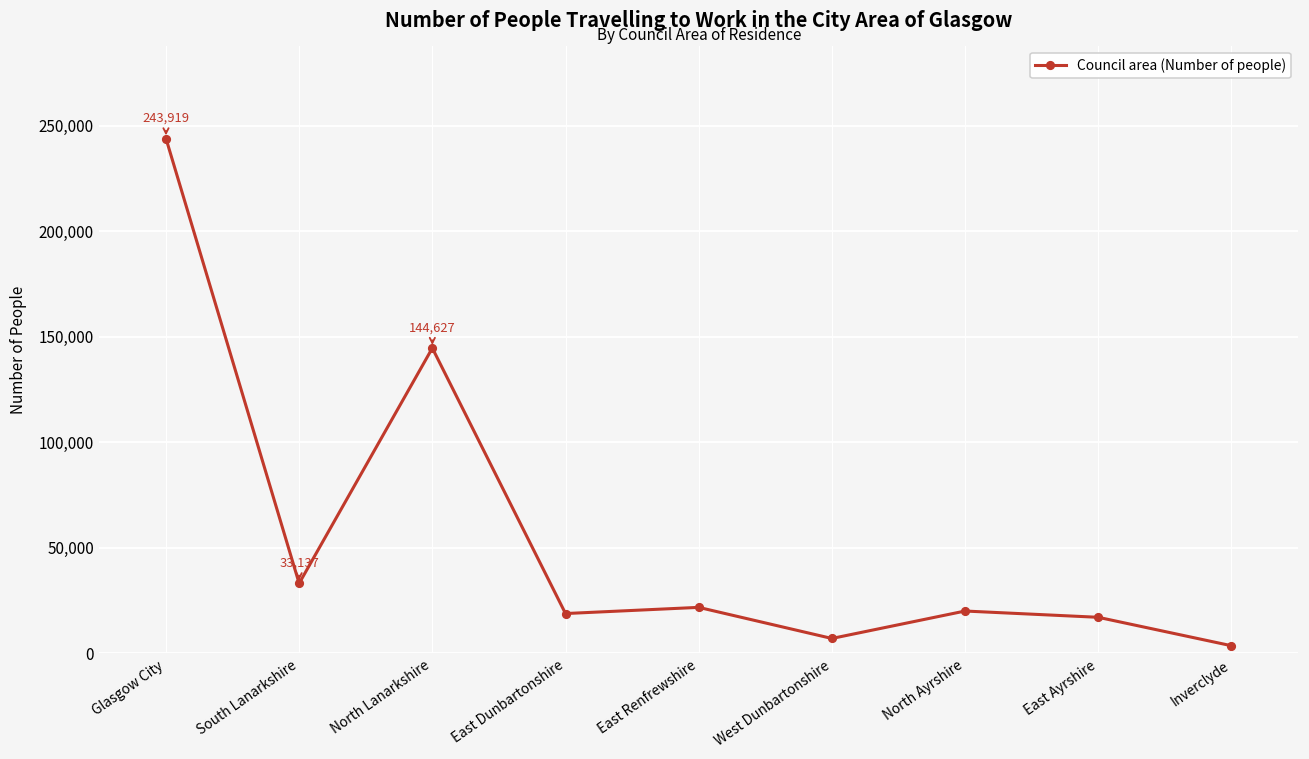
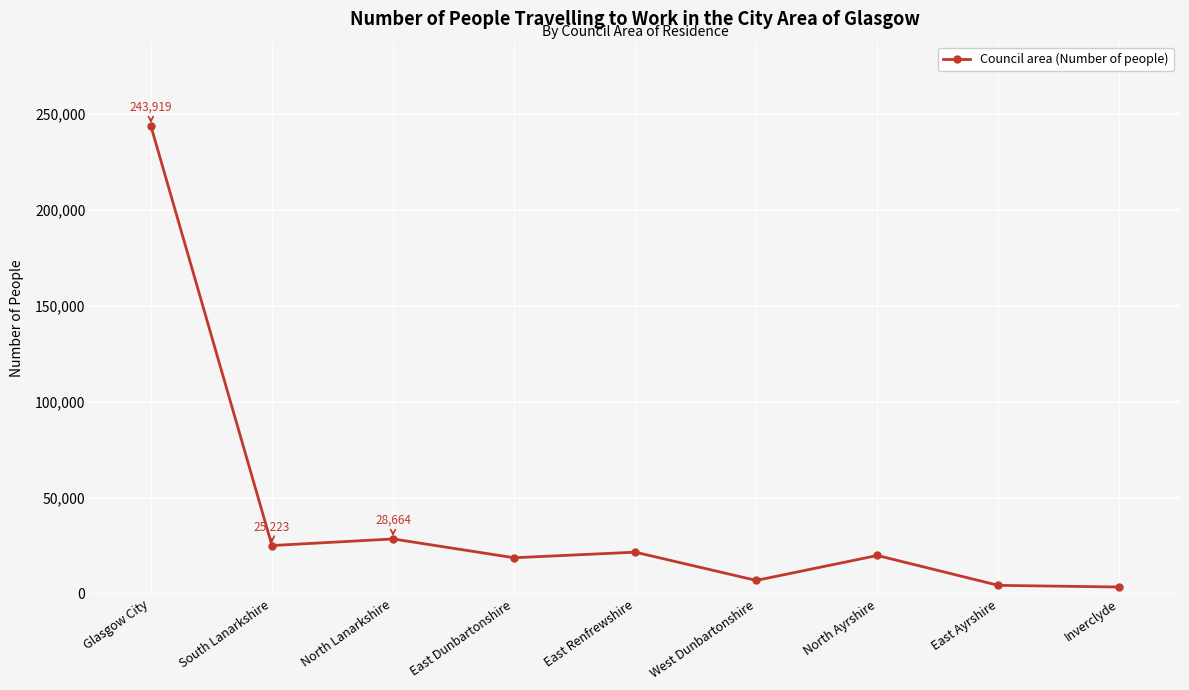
South Lanarkshire: 33,137 -> 25,223
North Lanarkshire: 144,627 -> 28,664
East Ayrshire: 17,000 -> 4,000
